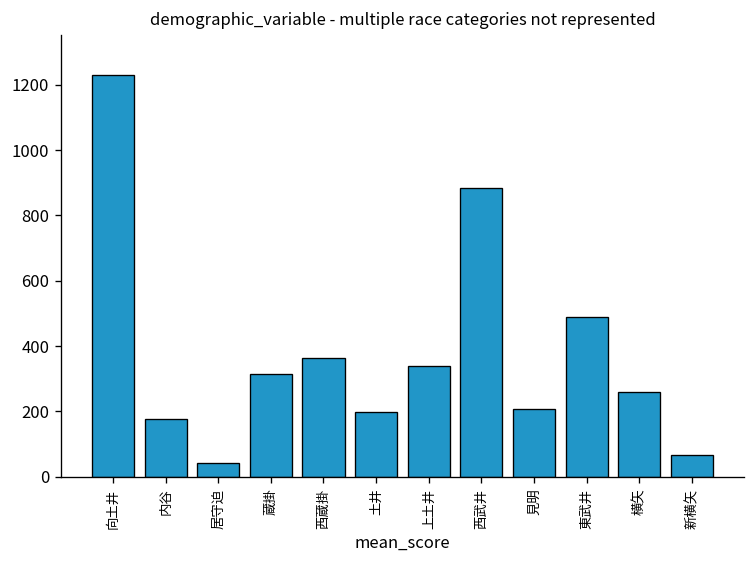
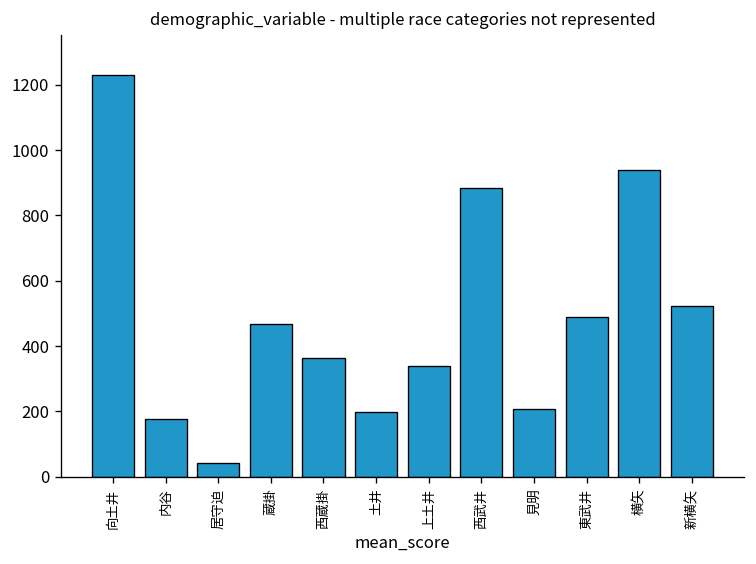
蔵掛: 320 -> 470
横矢: 260 -> 940
新横矢: 70 -> 520
